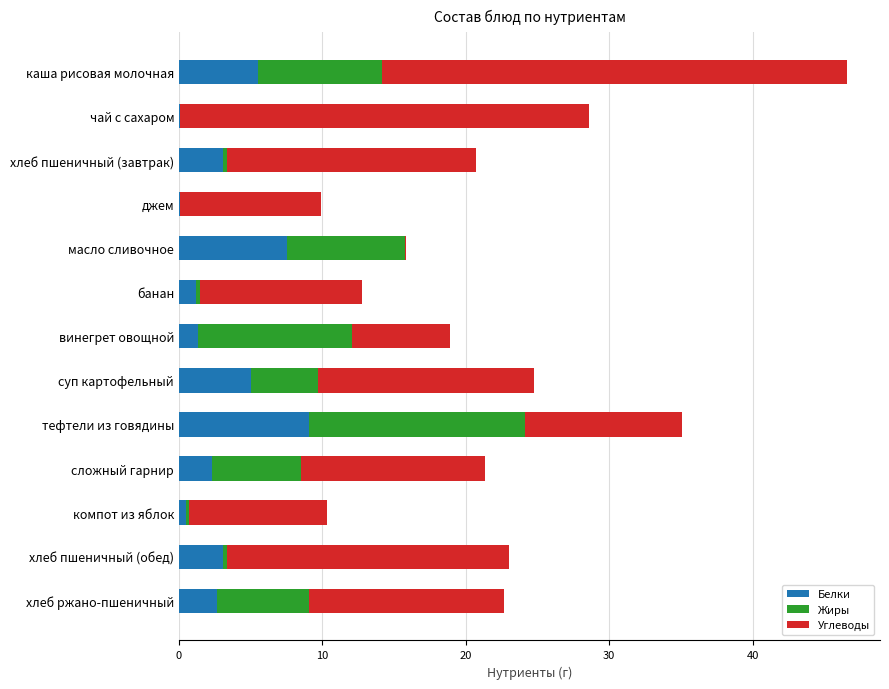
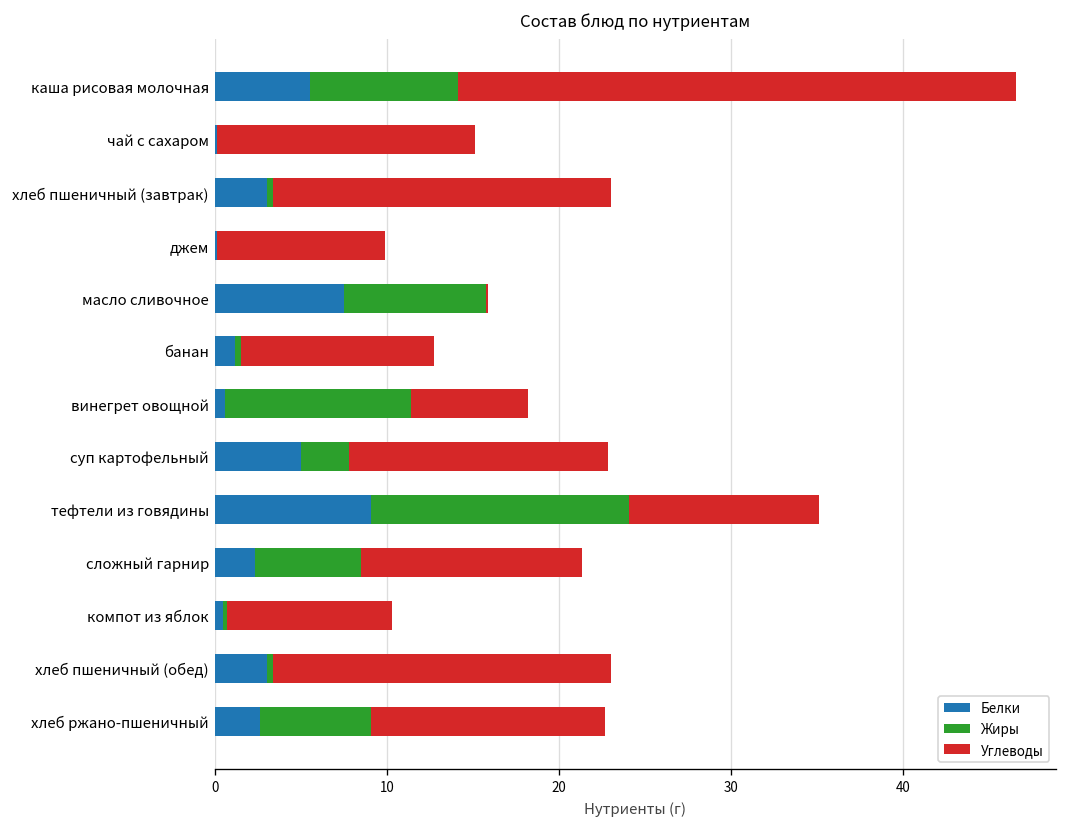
Углеводы, чай с сахаром: 28.5 -> 15.0
Углеводы, хлеб пшеничный (завтрак): 17.3 -> 19.7
Белки, винегрет овощной: 1.3 -> 0.6
Жиры, суп картофельный: 4.7 -> 2.8
